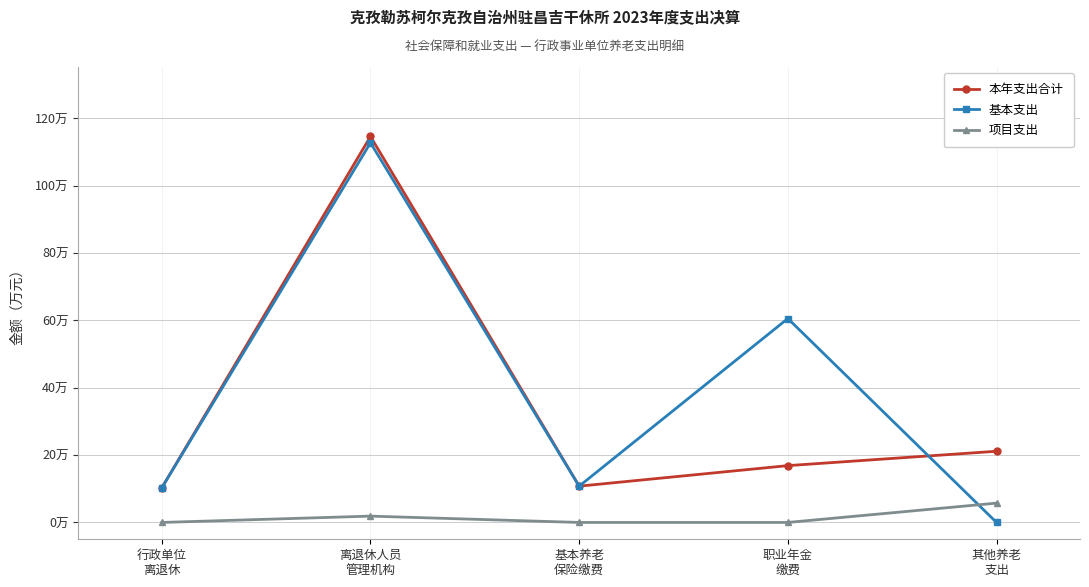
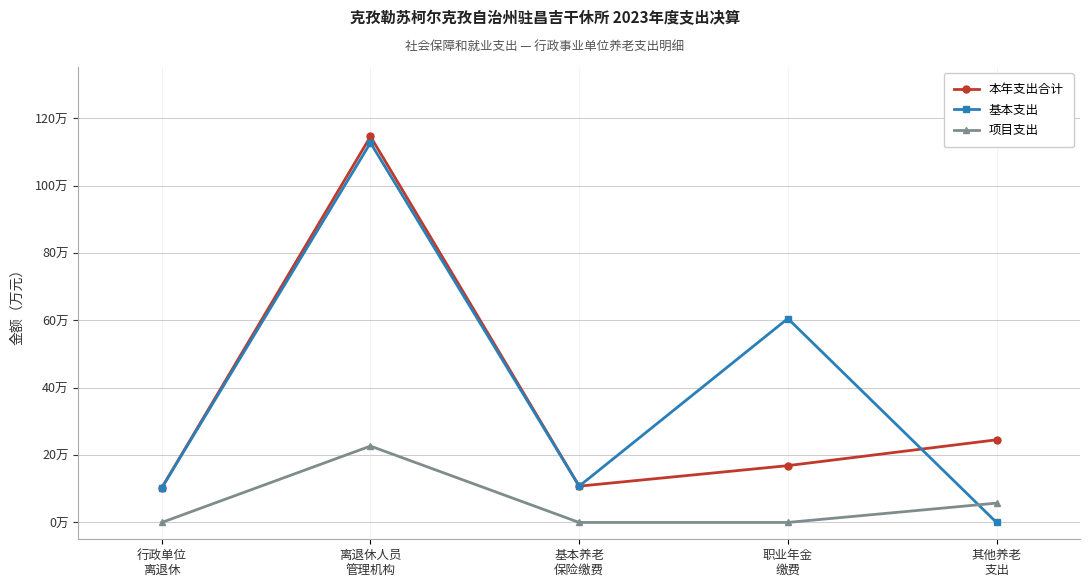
项目支出, 离退休人员 管理机构: 2万 -> 23万
本年支出合计, 其他养老 支出: 21万 -> 25万
